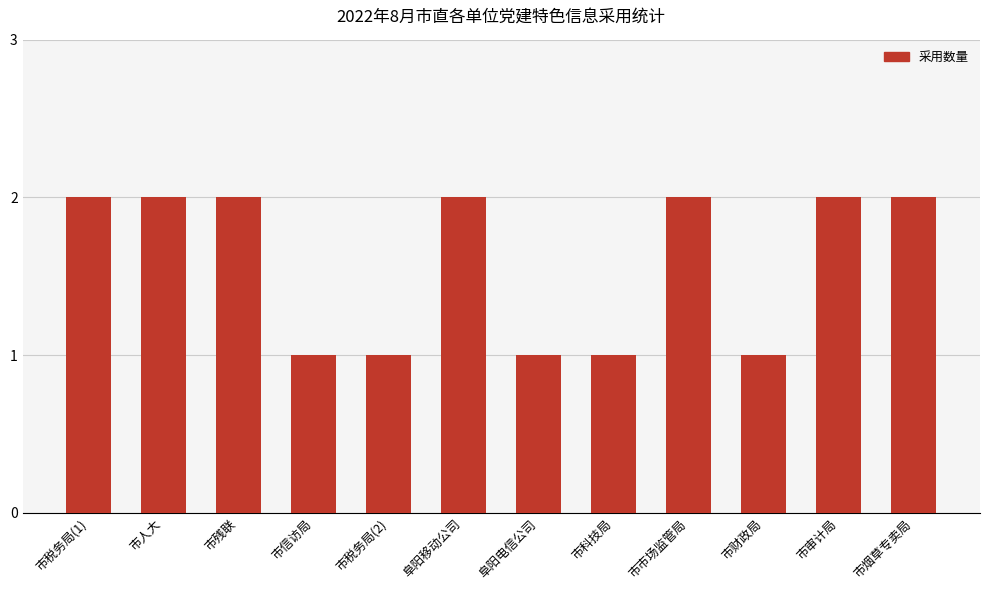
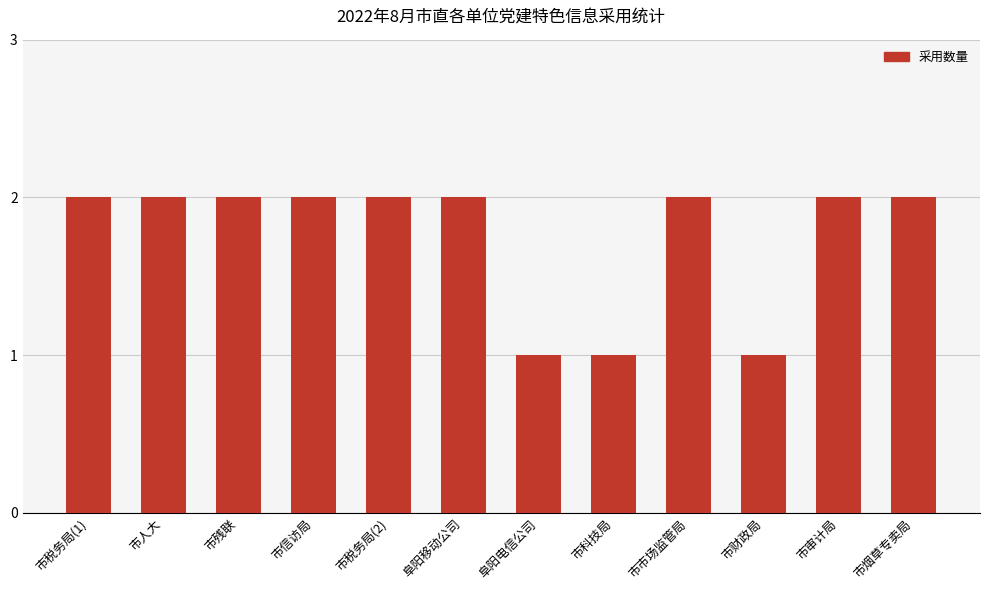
市信访局: 1 -> 2
市税务局(2): 1 -> 2
